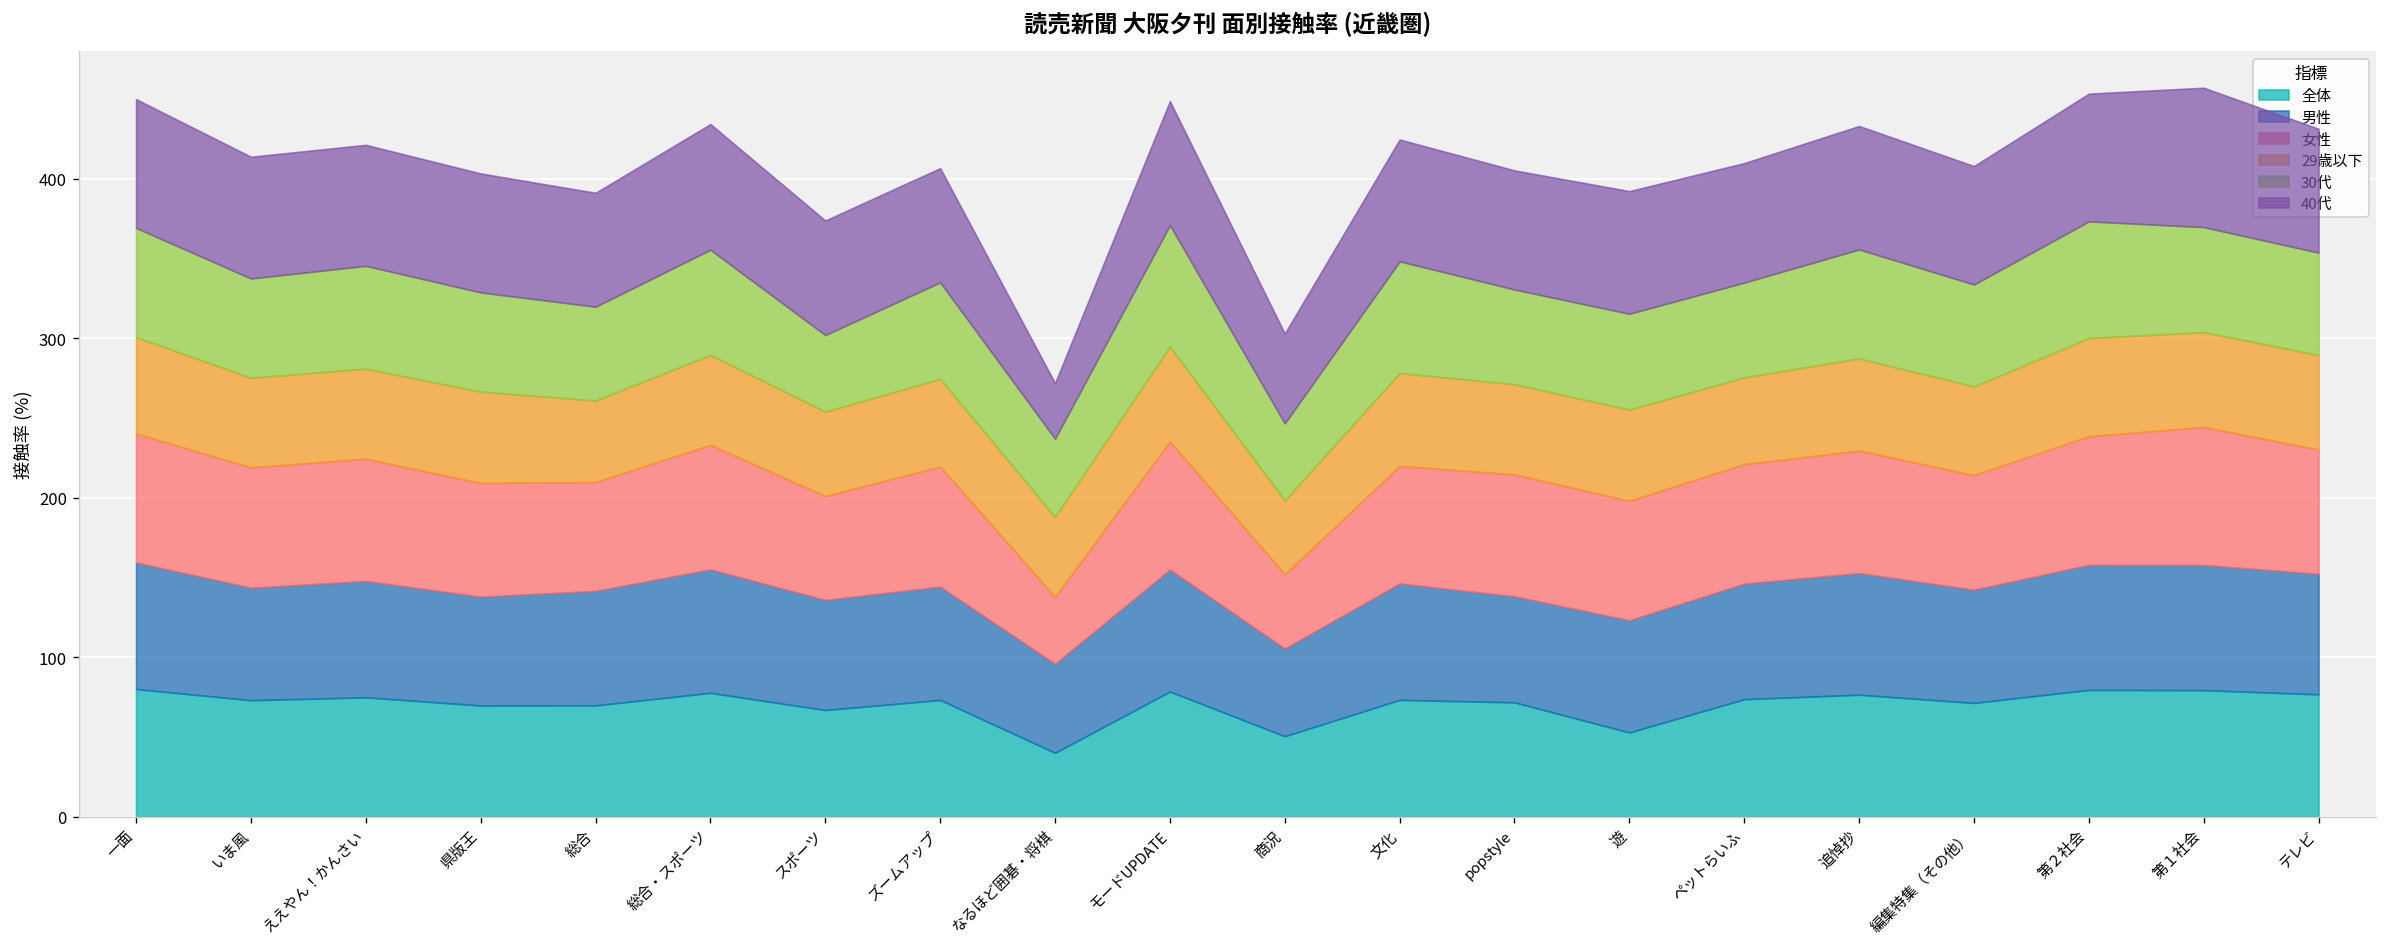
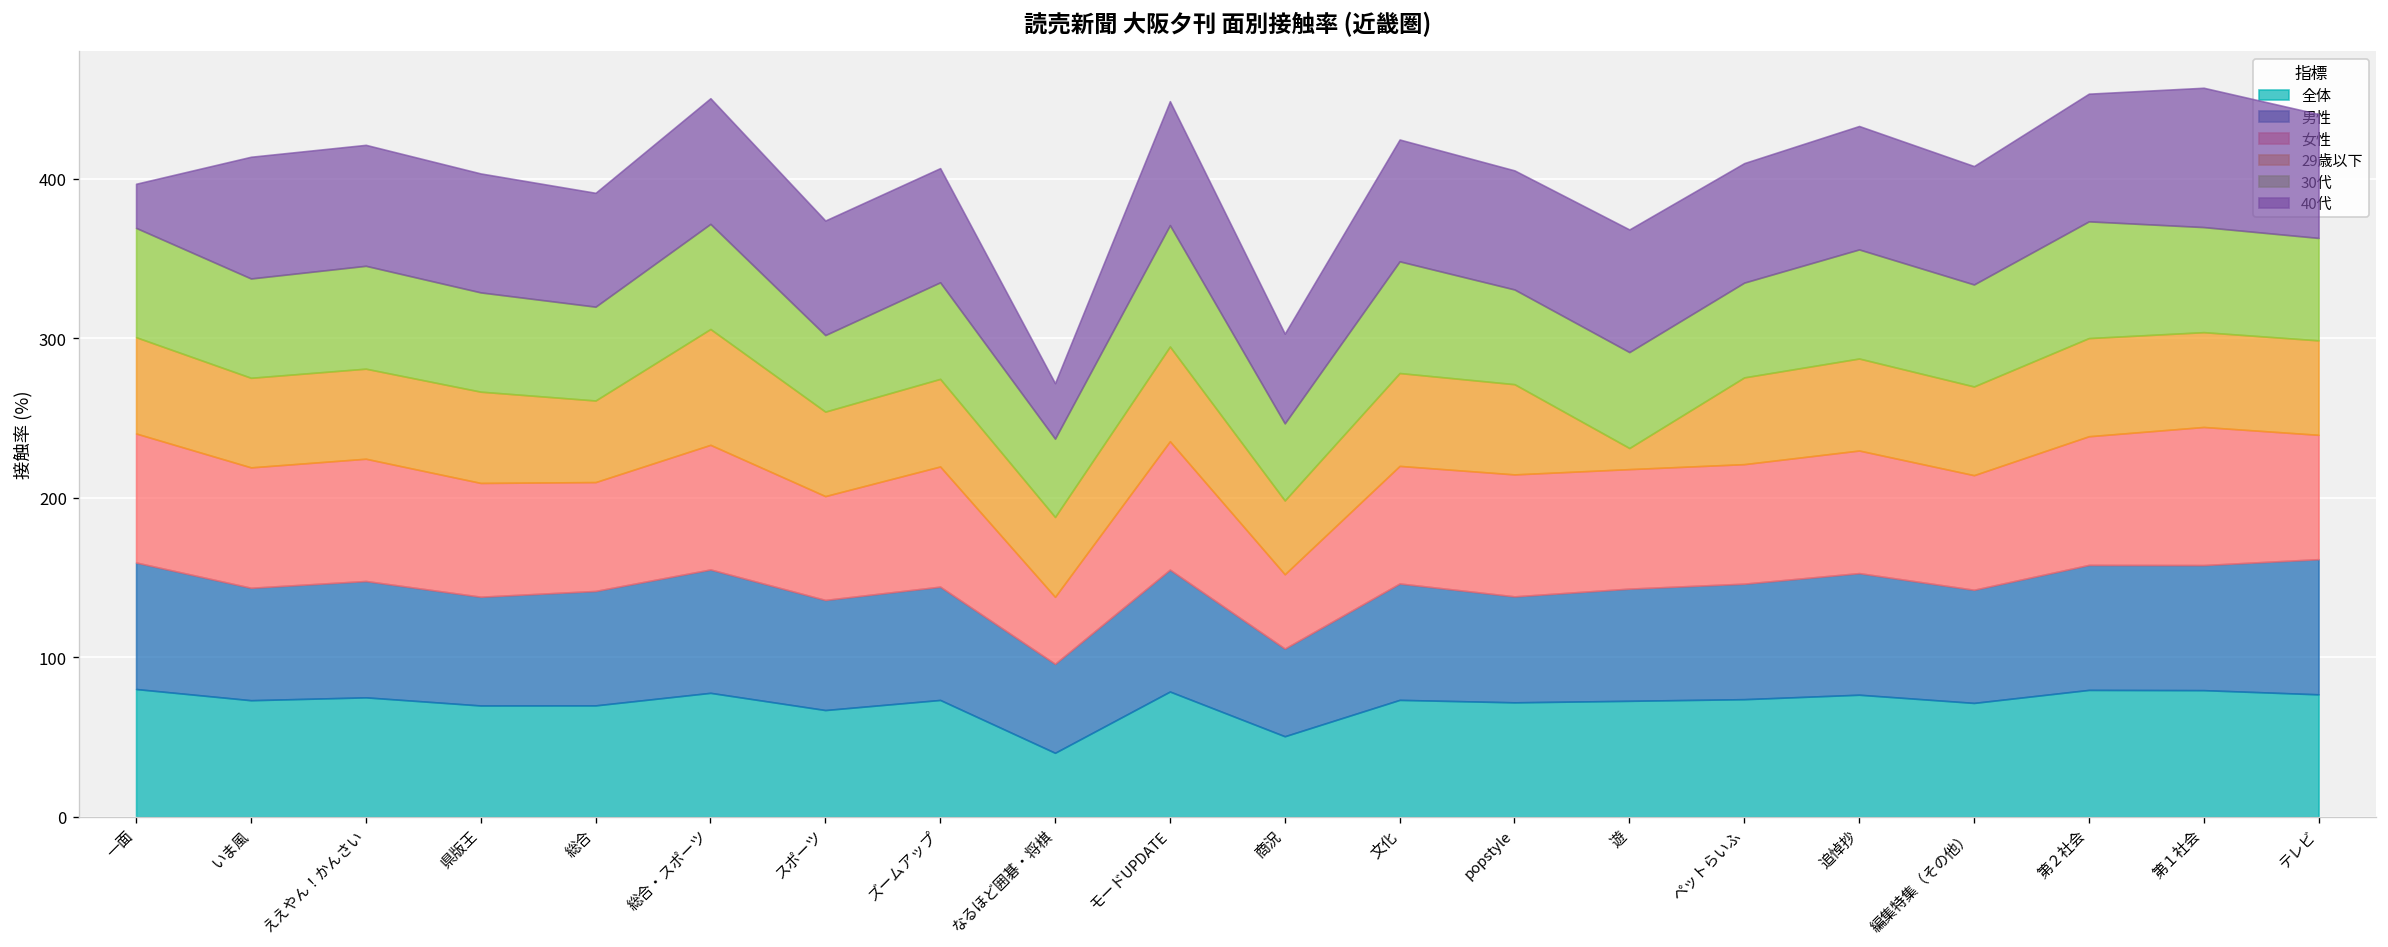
40代, 一面: 81 -> 28
29歳以下, 総合・スポーツ: 56 -> 73
全体, 遊: 53 -> 73
29歳以下, 遊: 57 -> 13
男性, テレビ: 76 -> 85
